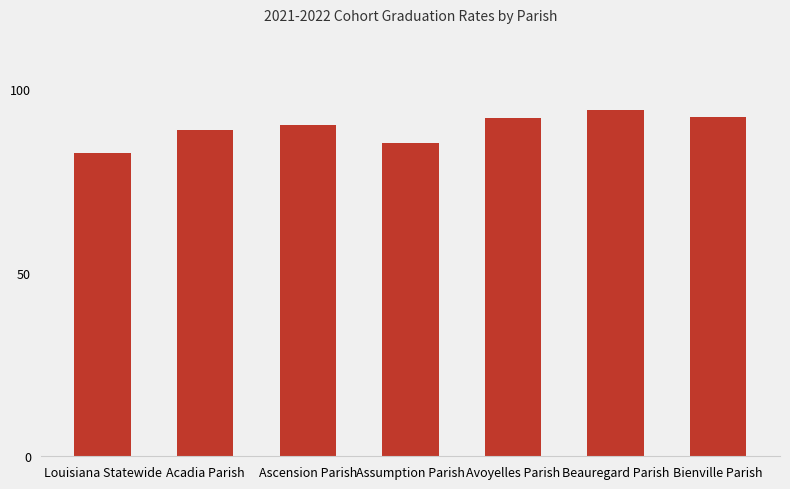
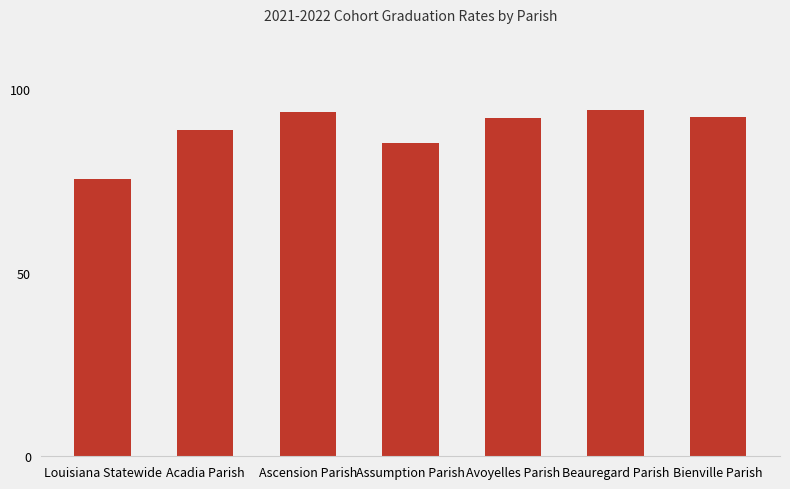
Louisiana Statewide: 83 -> 76
Ascension Parish: 90 -> 94
